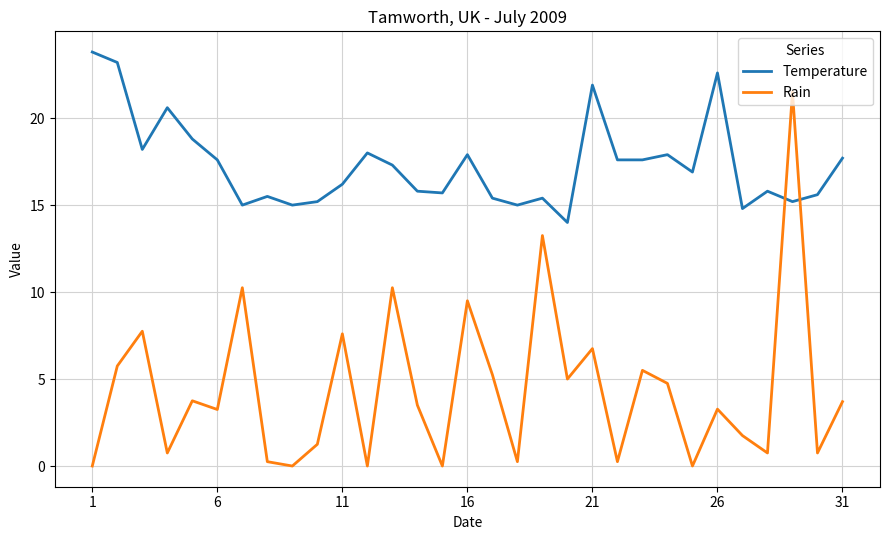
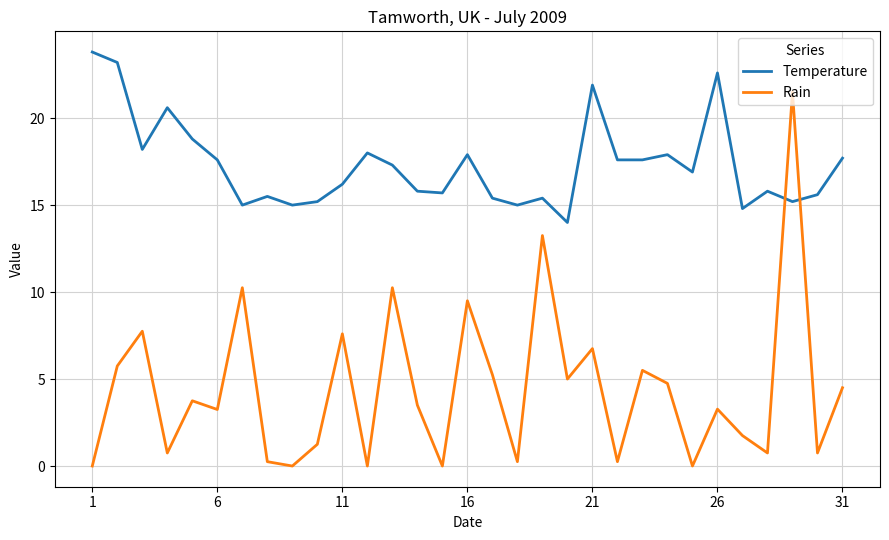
Rain, 31: 3.7 -> 4.5
